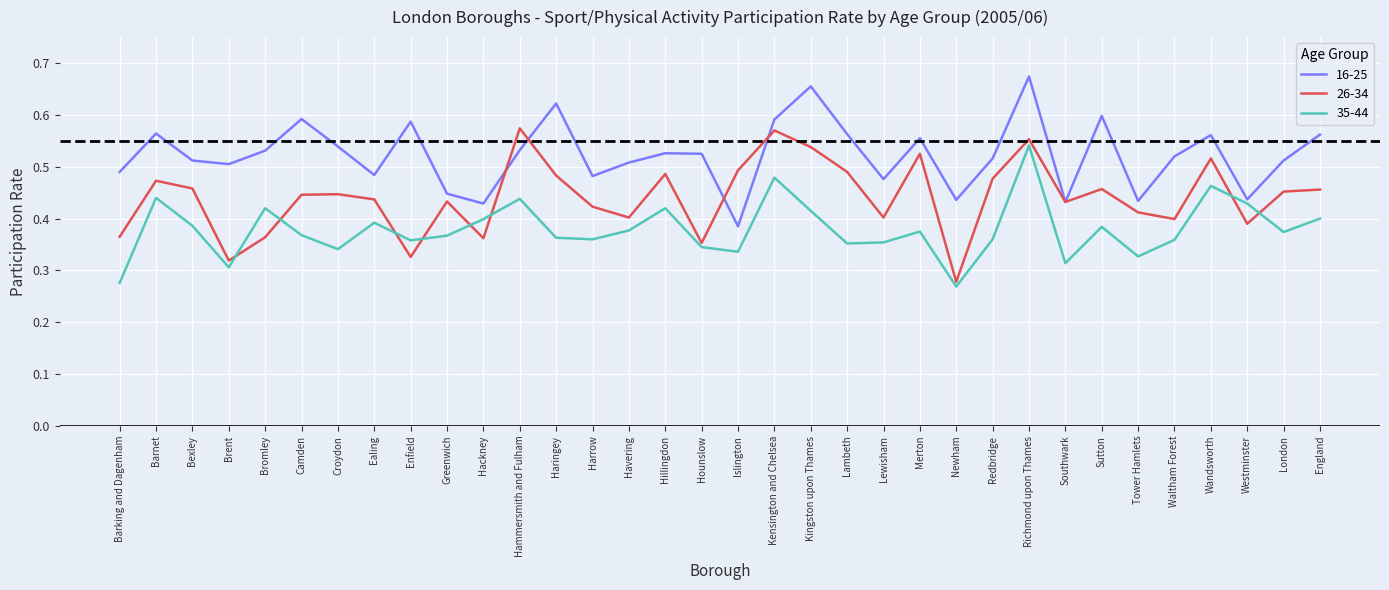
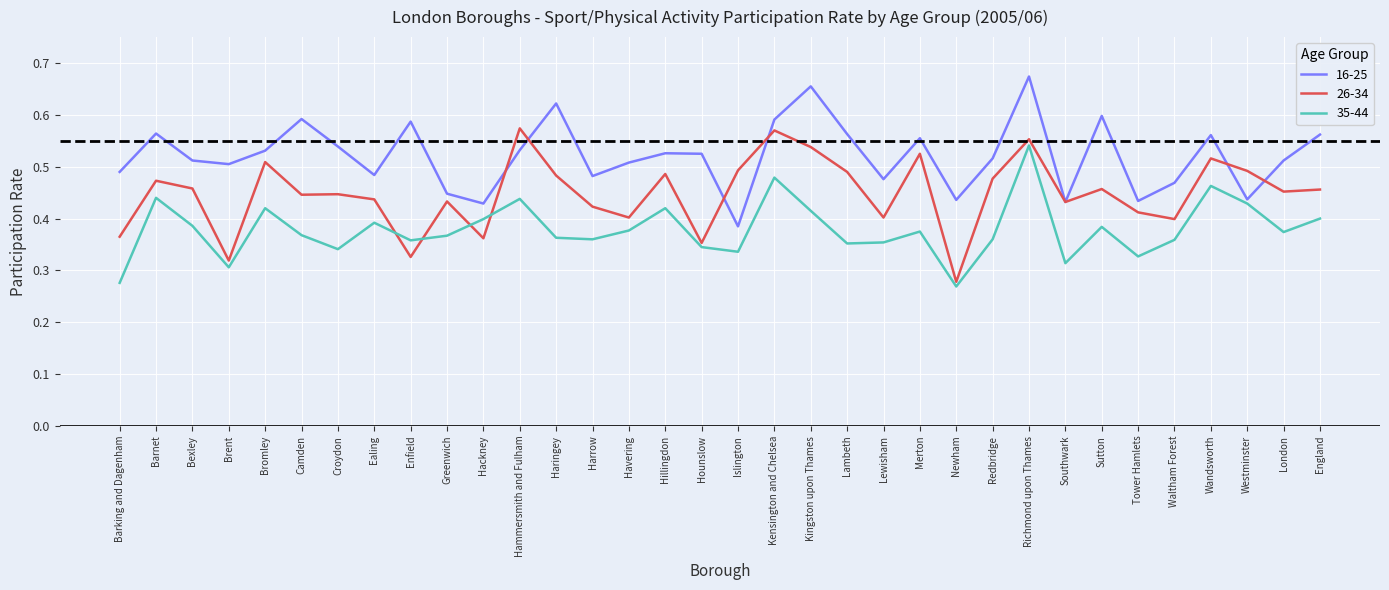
26-34, Bromley: 0.36 -> 0.51
16-25, Waltham Forest: 0.52 -> 0.47
26-34, Westminster: 0.39 -> 0.49
